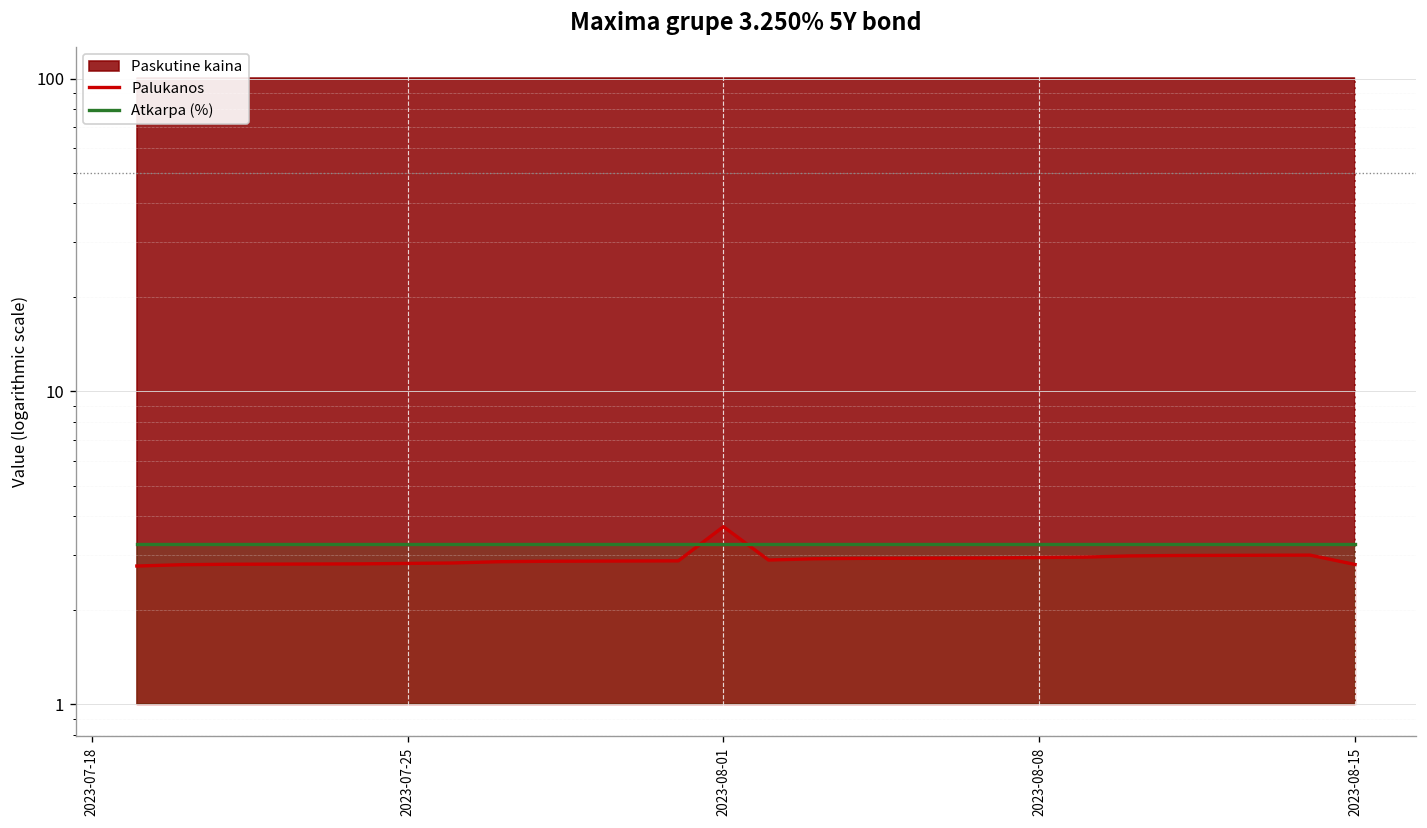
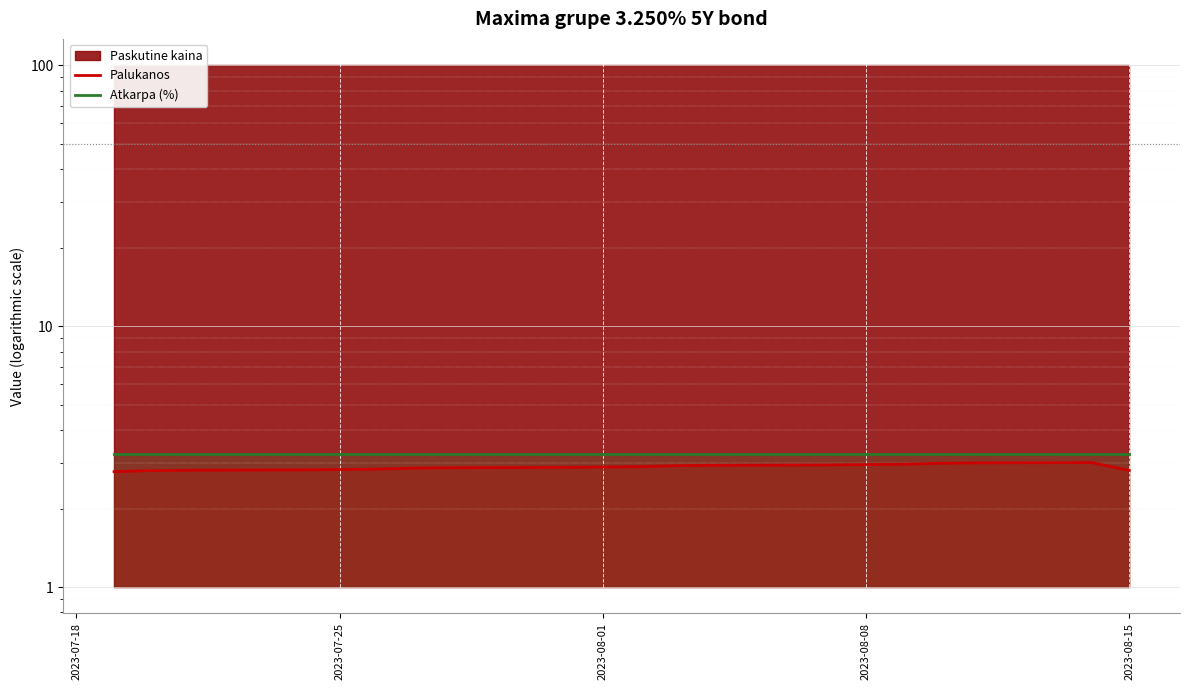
Palukanos, 2023-08-01: 3.7 -> 2.9
